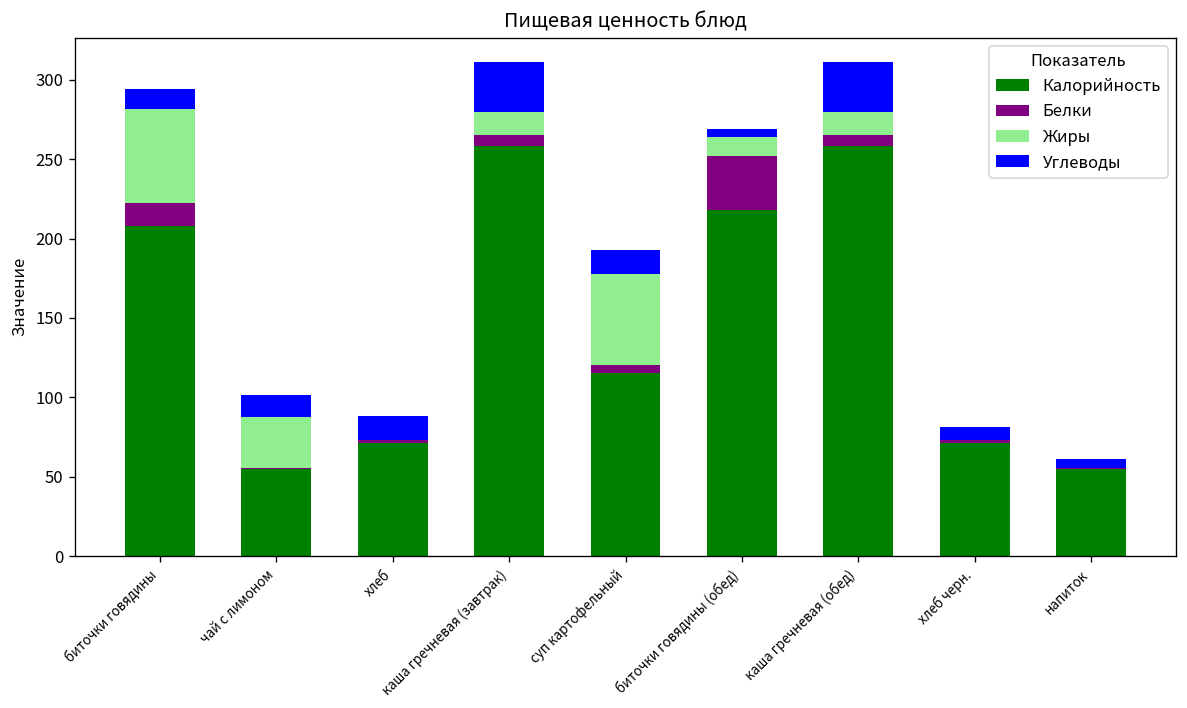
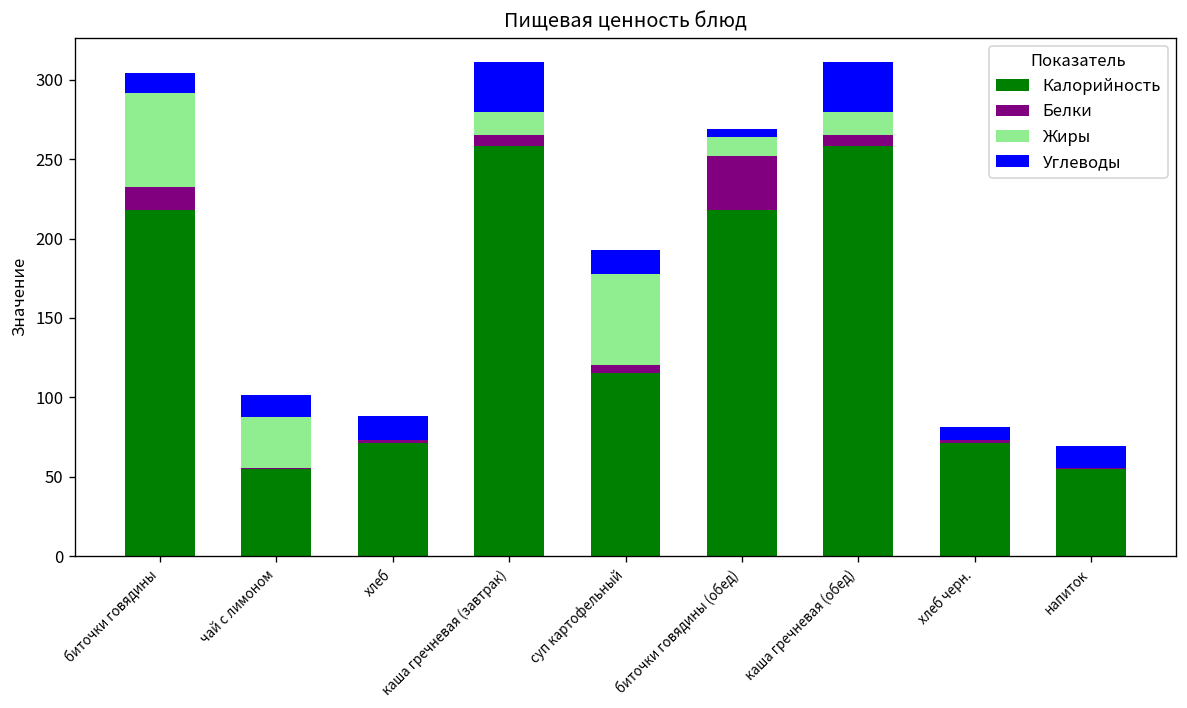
Калорийность, биточки говядины: 208 -> 218
Углеводы, напиток: 6 -> 14
